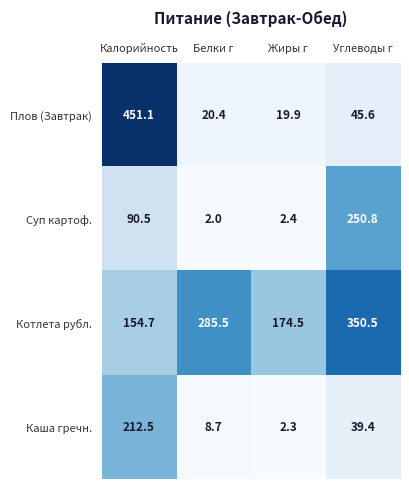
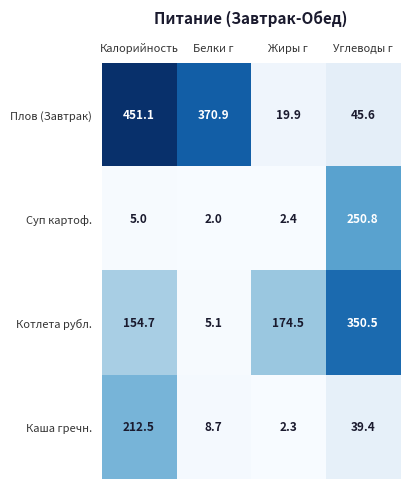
Плов (Завтрак), Белки г: 20.4 -> 370.9
Суп картоф., Калорийность: 90.5 -> 5.0
Котлета рубл., Белки г: 285.5 -> 5.1
